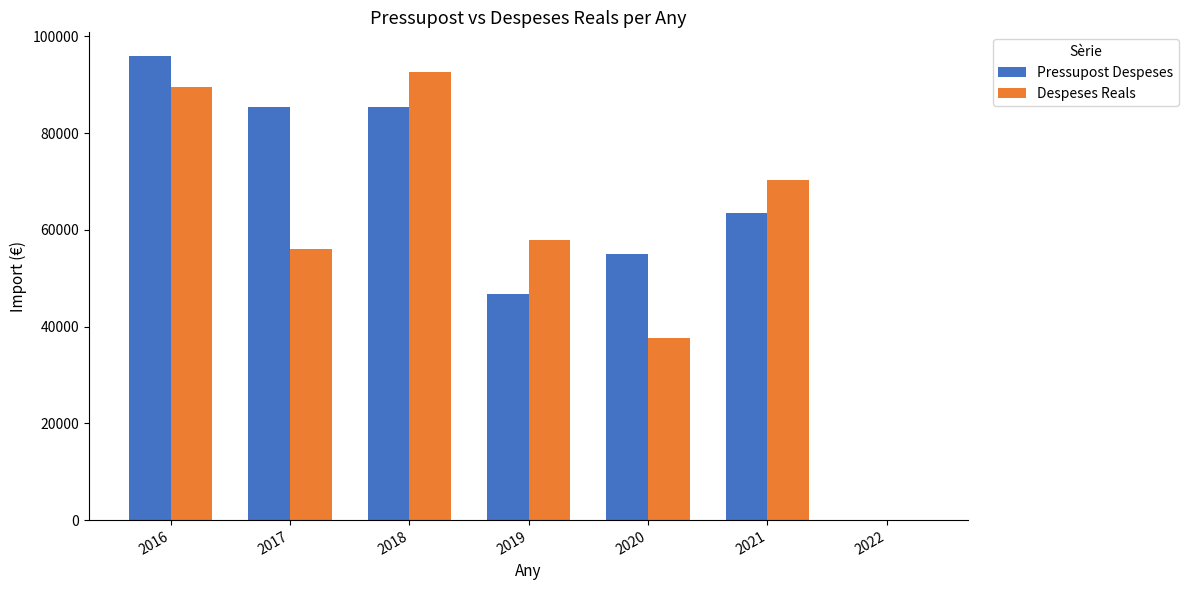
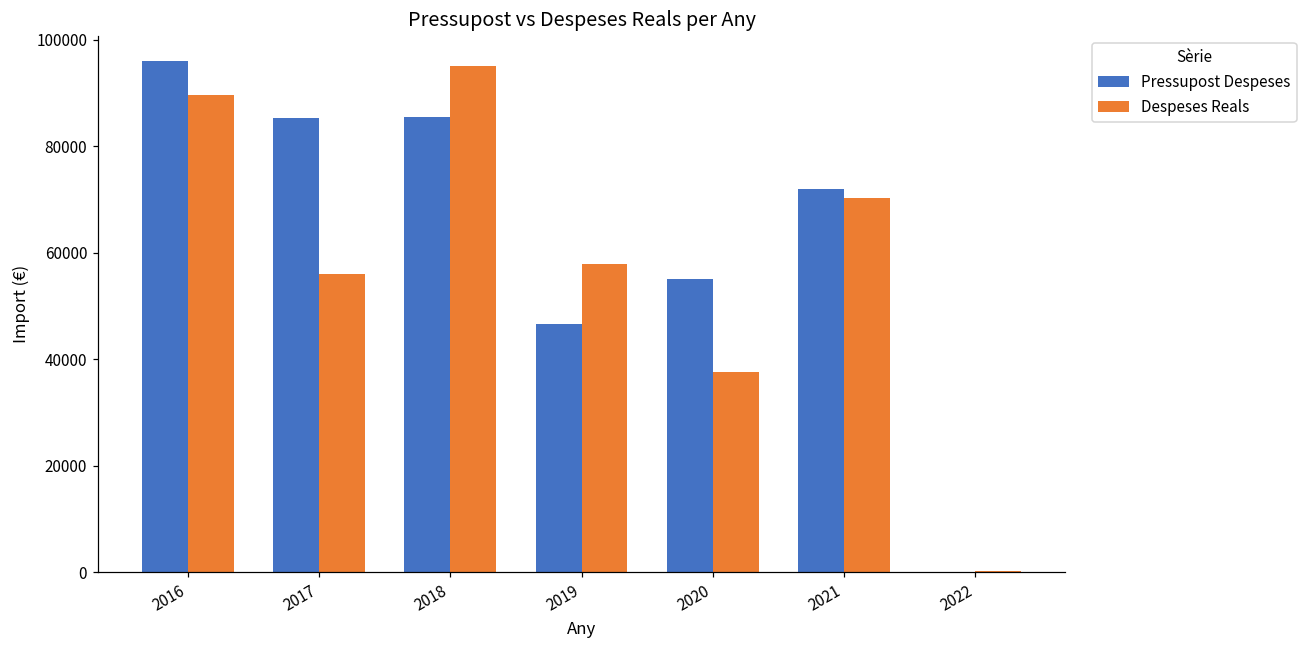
Despeses Reals, 2018: 93000 -> 95000
Pressupost Despeses, 2021: 63000 -> 72000
